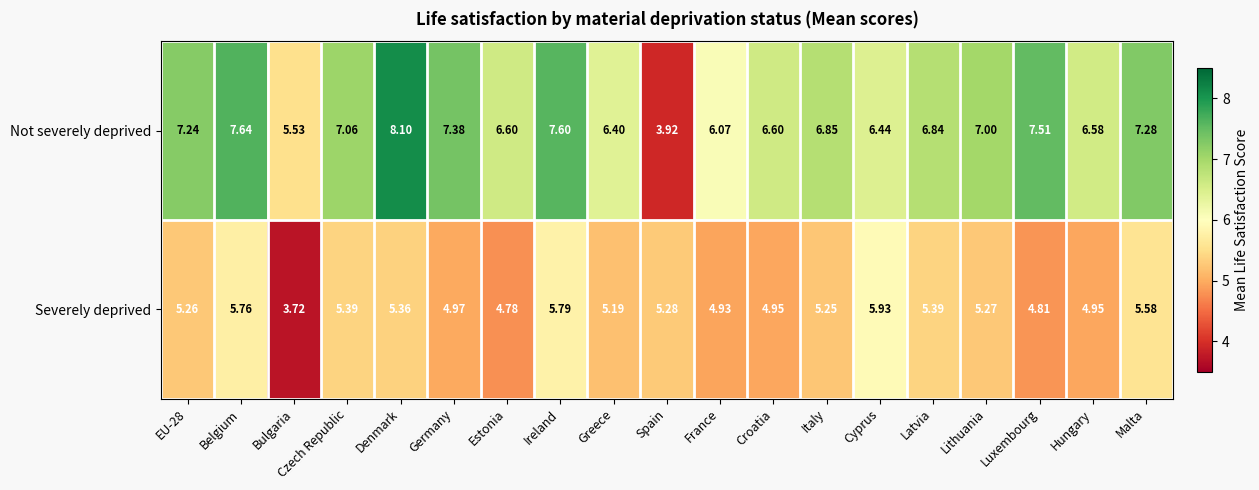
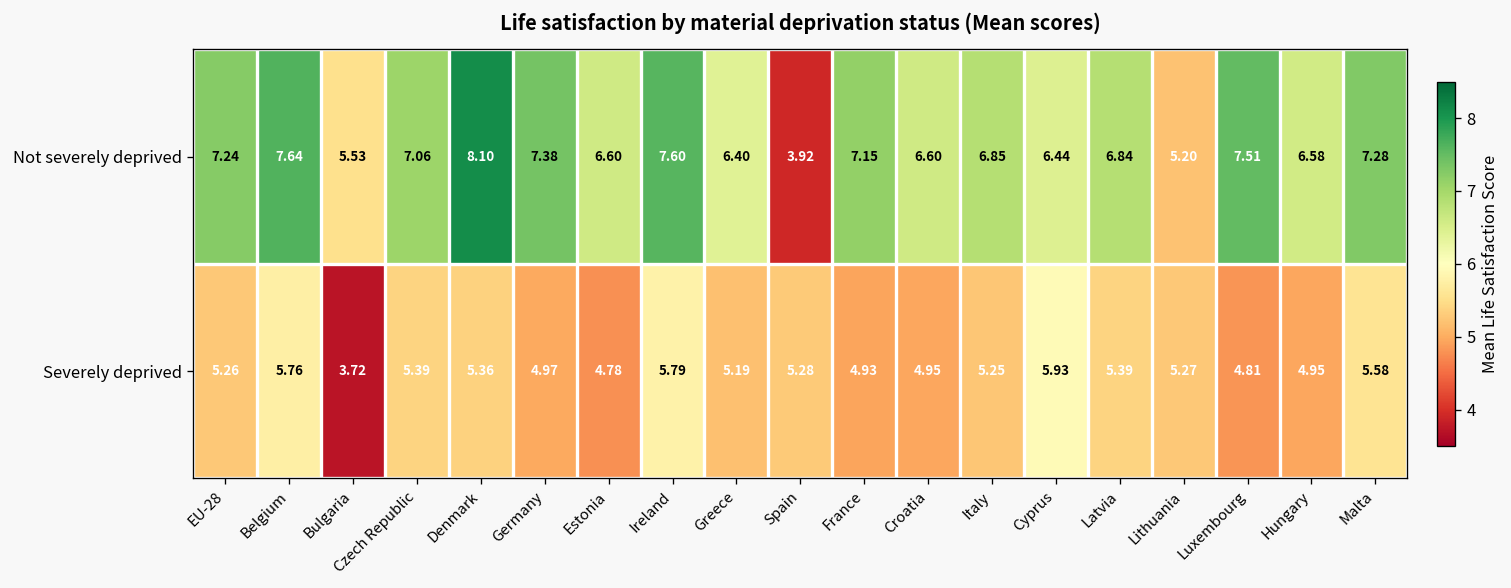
Not severely deprived, France: 6.07 -> 7.15
Not severely deprived, Lithuania: 7.00 -> 5.20
